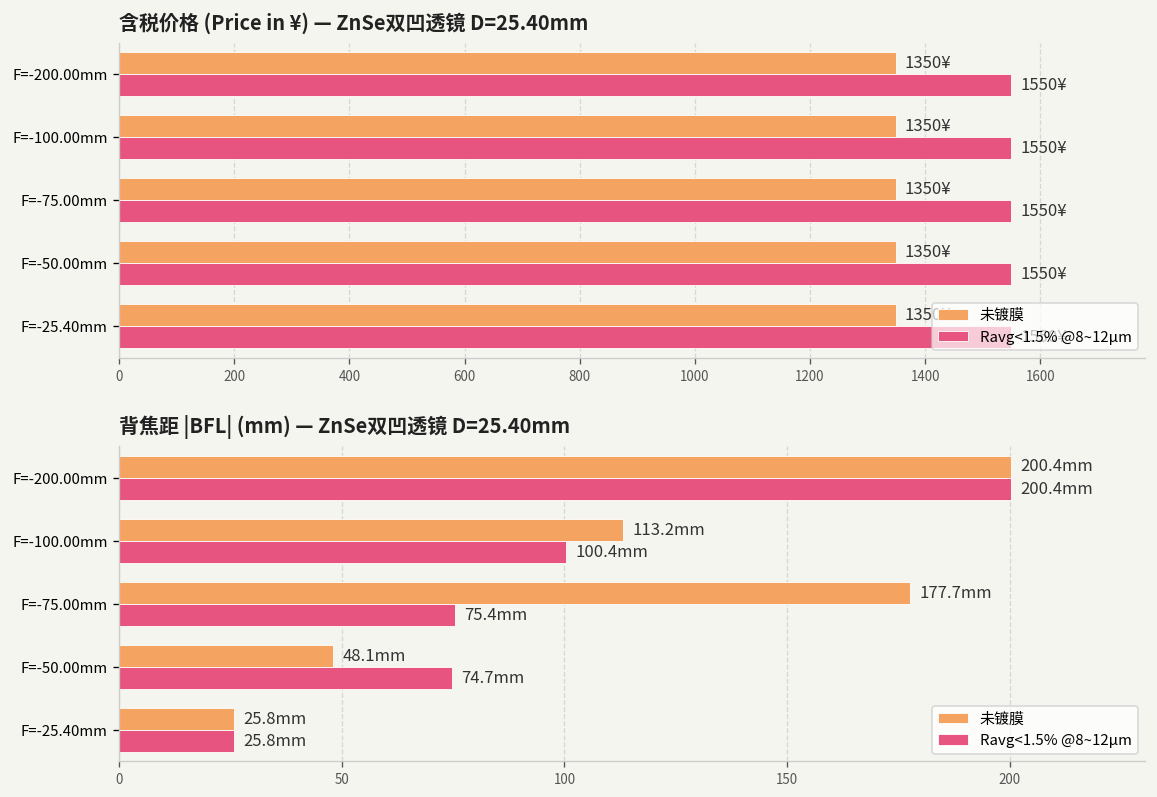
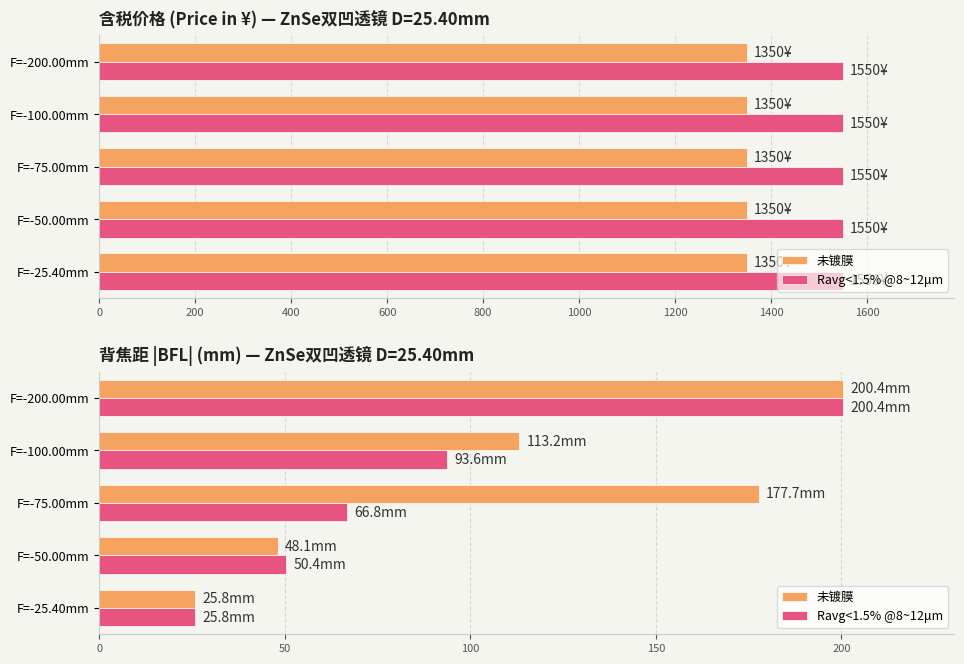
背焦距 |BFL| (mm) — ZnSe双凹透镜 D=25.40mm, Ravg<1.5% @8~12μm, F=-100.00mm: 100.4 -> 93.6
背焦距 |BFL| (mm) — ZnSe双凹透镜 D=25.40mm, Ravg<1.5% @8~12μm, F=-75.00mm: 75.4 -> 66.8
背焦距 |BFL| (mm) — ZnSe双凹透镜 D=25.40mm, Ravg<1.5% @8~12μm, F=-50.00mm: 74.7 -> 50.4
